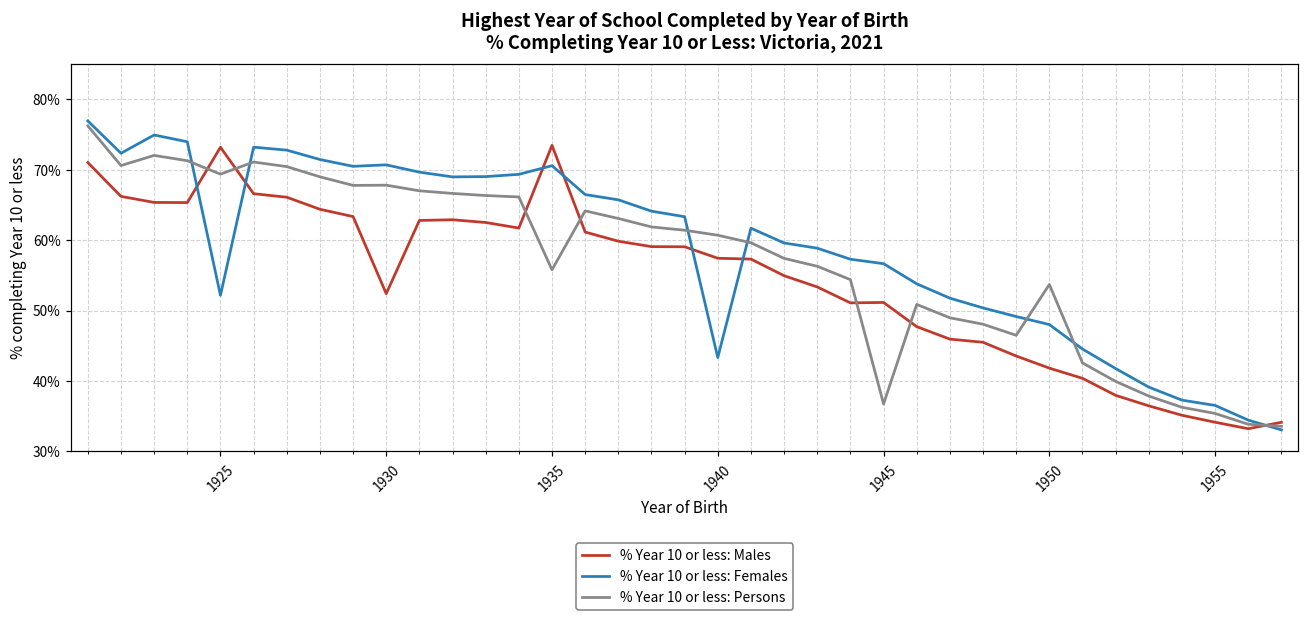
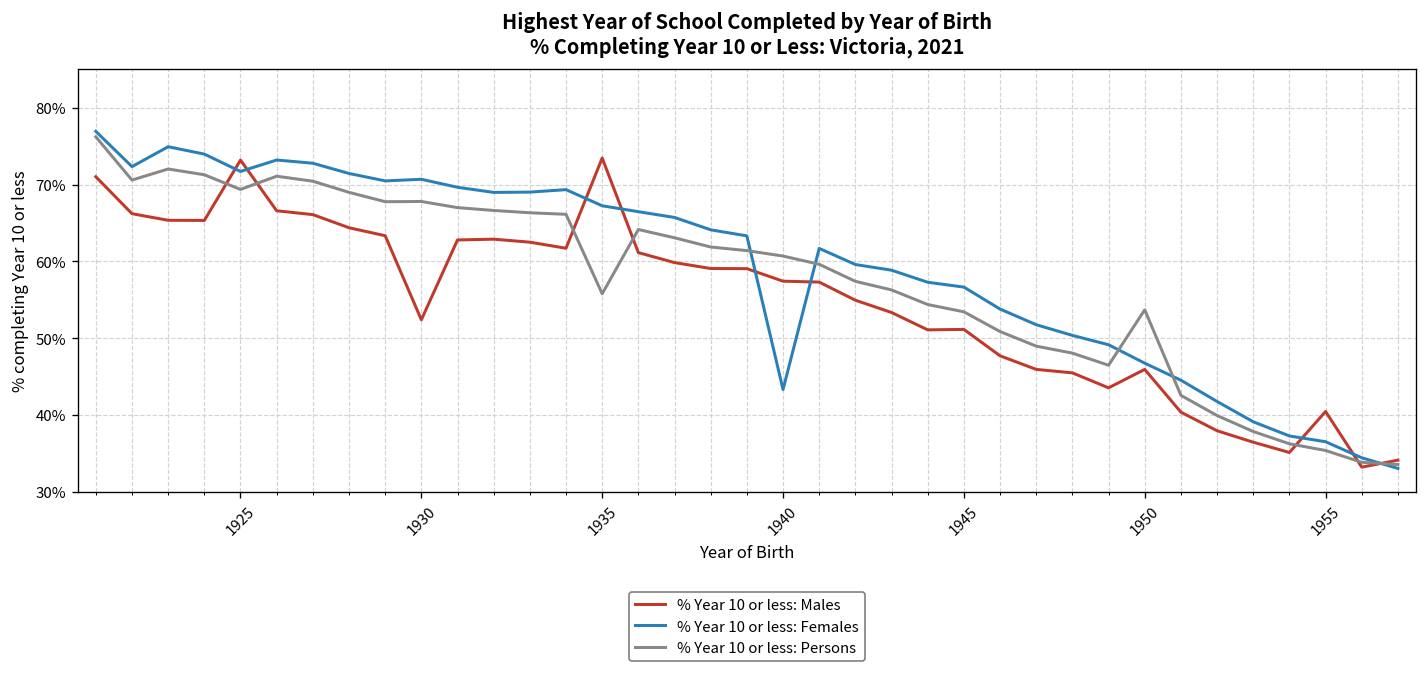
% Year 10 or less: Females, 1925: 52% -> 72%
% Year 10 or less: Females, 1935: 71% -> 67%
% Year 10 or less: Persons, 1945: 37% -> 53%
% Year 10 or less: Males, 1950: 42% -> 46%
% Year 10 or less: Females, 1950: 48% -> 47%
% Year 10 or less: Males, 1955: 34% -> 40%
